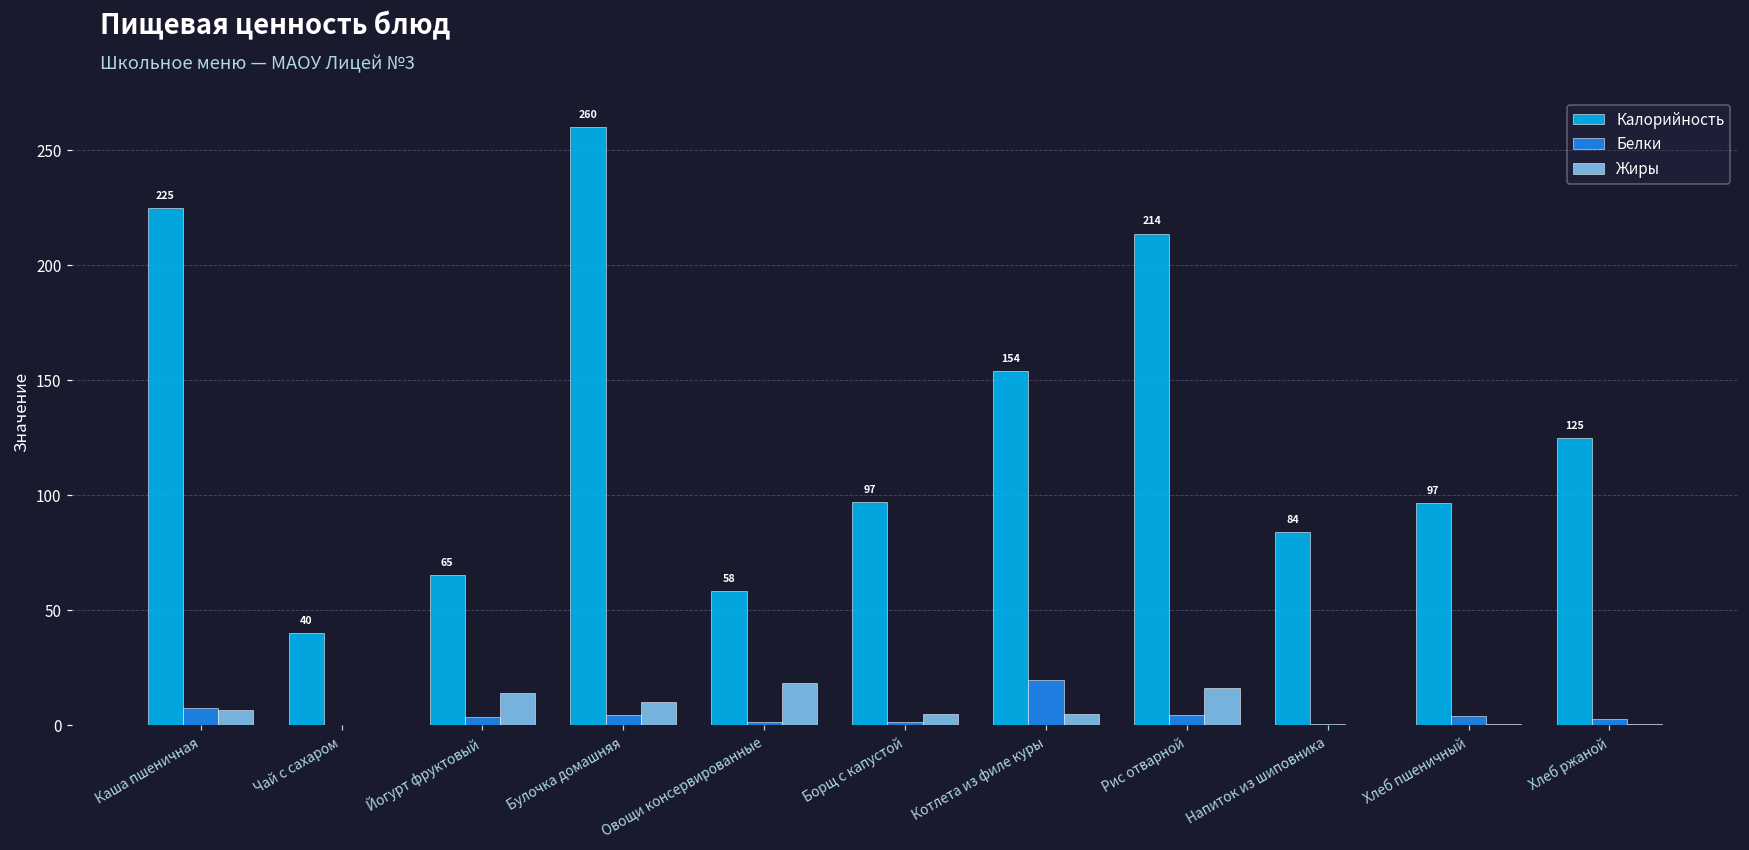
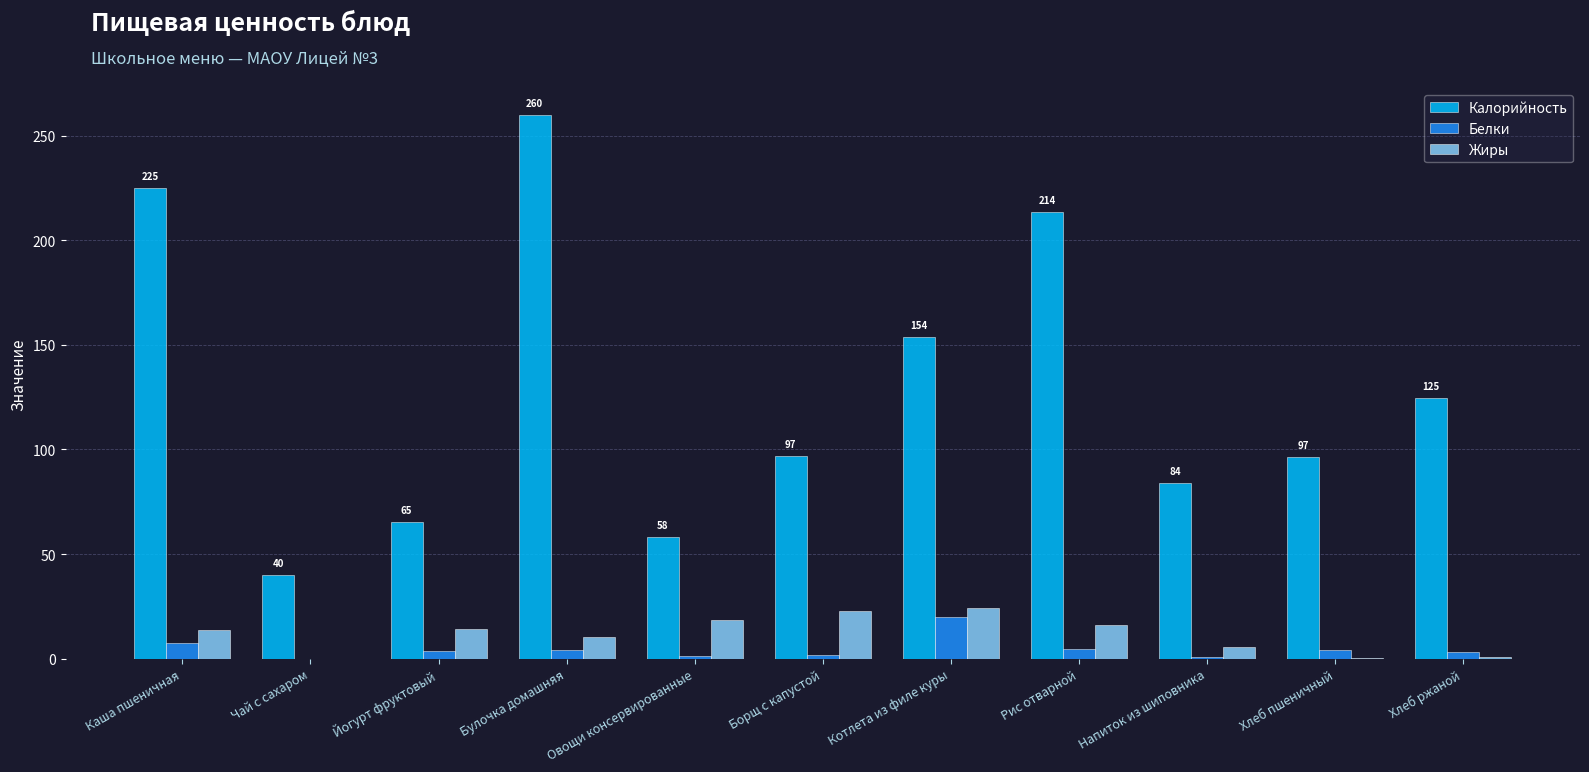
Жиры, Каша пшеничная: 7 -> 14
Жиры, Борщ с капустой: 5 -> 23
Жиры, Котлета из филе куры: 5 -> 24
Жиры, Напиток из шиповника: 0 -> 5
